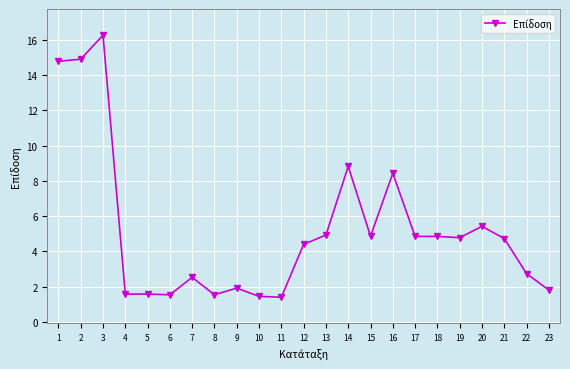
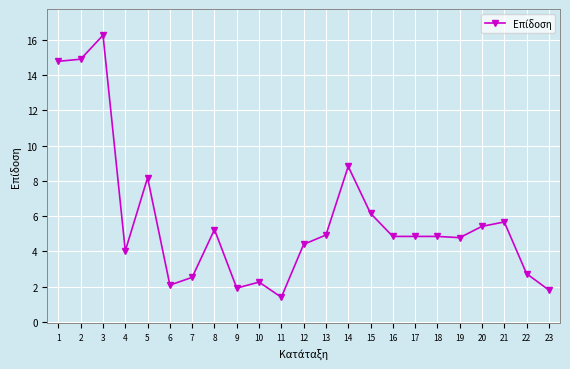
4: 1.6 -> 4.0
5: 1.6 -> 8.2
6: 1.5 -> 2.1
8: 1.5 -> 5.2
10: 1.5 -> 2.3
15: 4.9 -> 6.2
16: 8.4 -> 4.9
21: 4.7 -> 5.7
